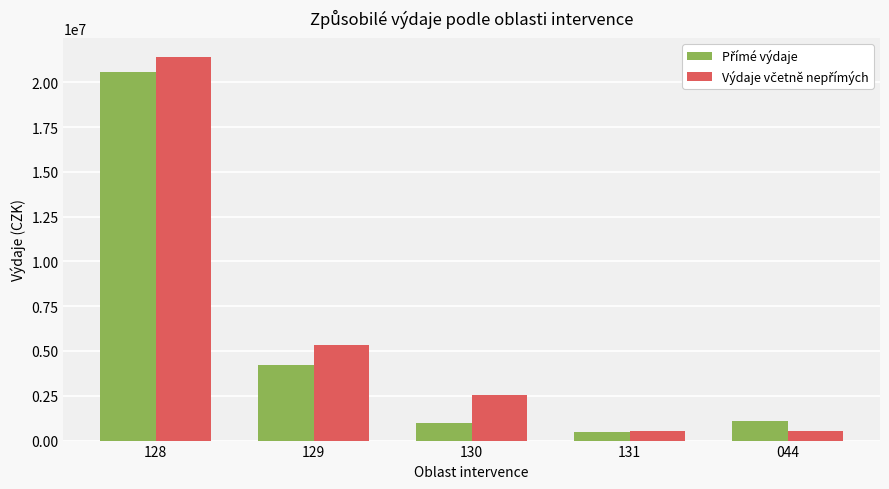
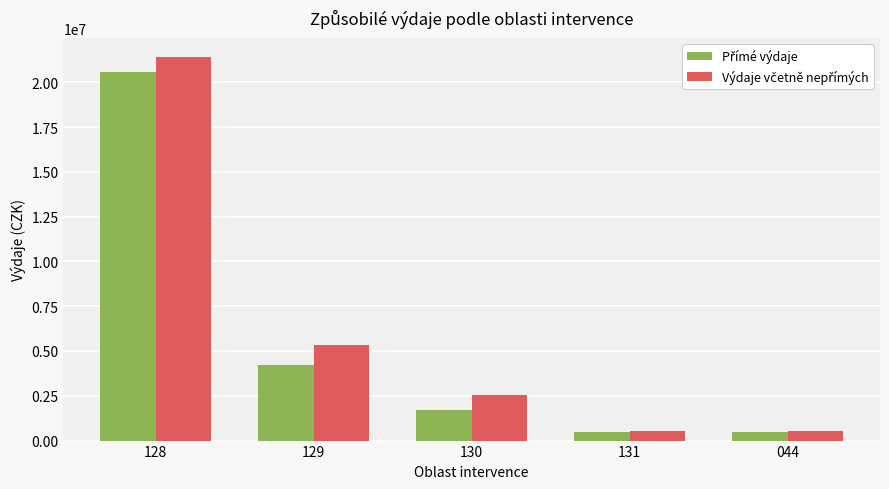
Přímé výdaje, 130: 1000000 -> 1700000
Přímé výdaje, 044: 1100000 -> 500000
